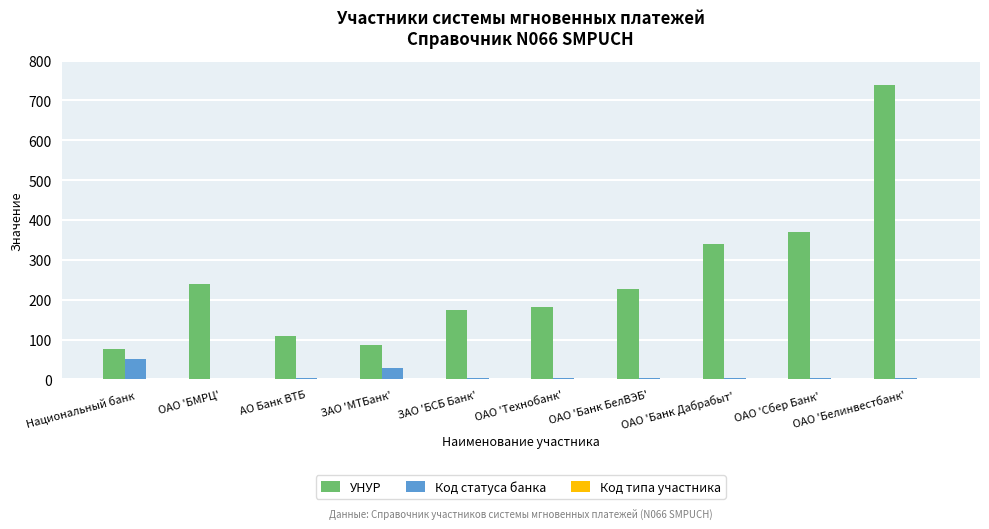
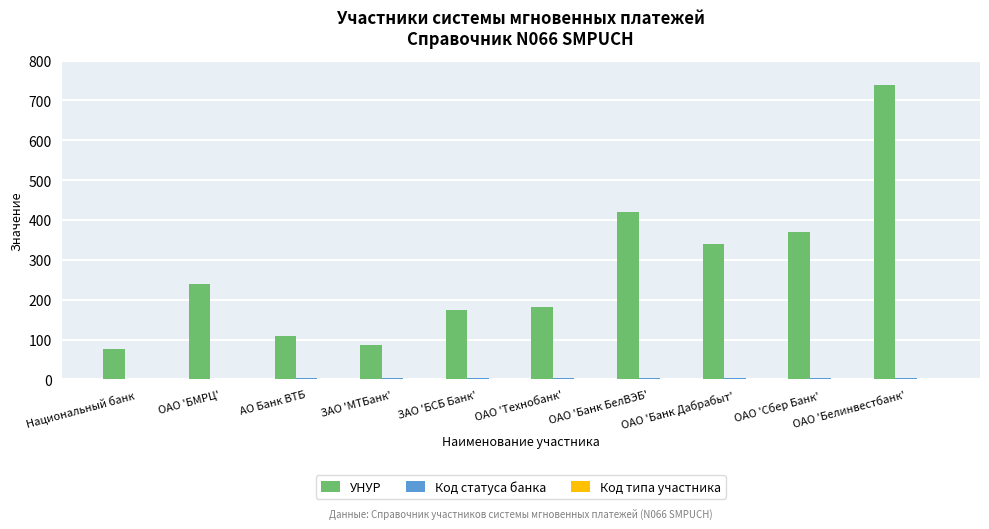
Код статуса банка, Национальный банк: 50 -> 0
Код статуса банка, ЗАО 'МТБанк': 30 -> 0
УНУР, ОАО 'Банк БелВЭБ': 230 -> 420
